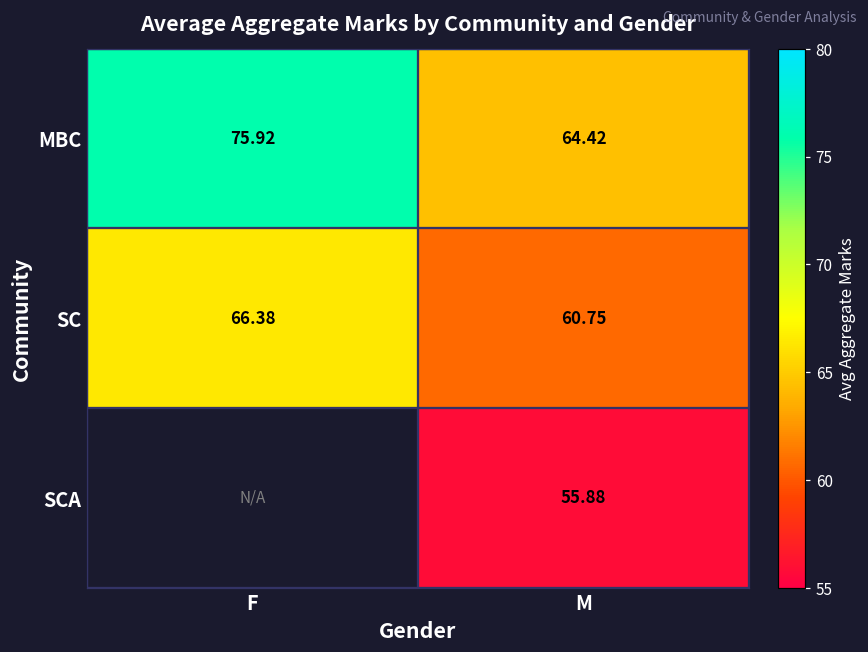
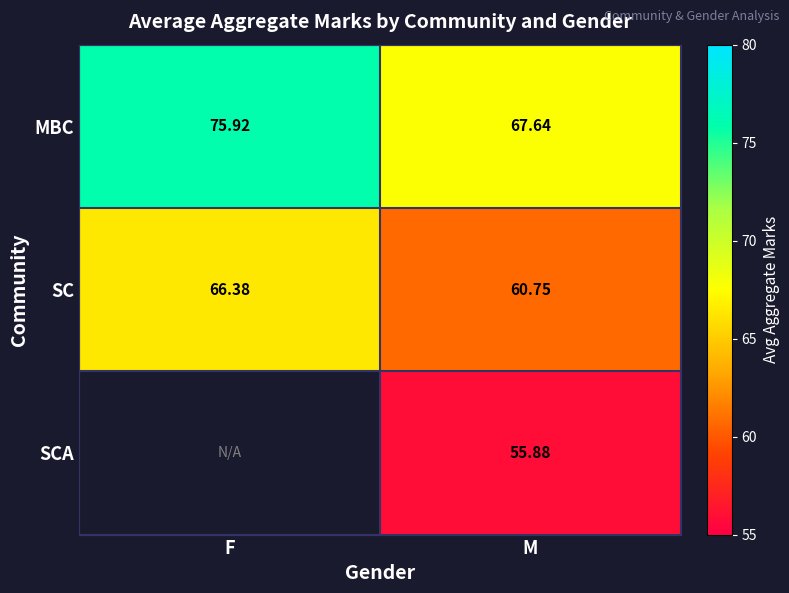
MBC, M: 64.42 -> 67.64
